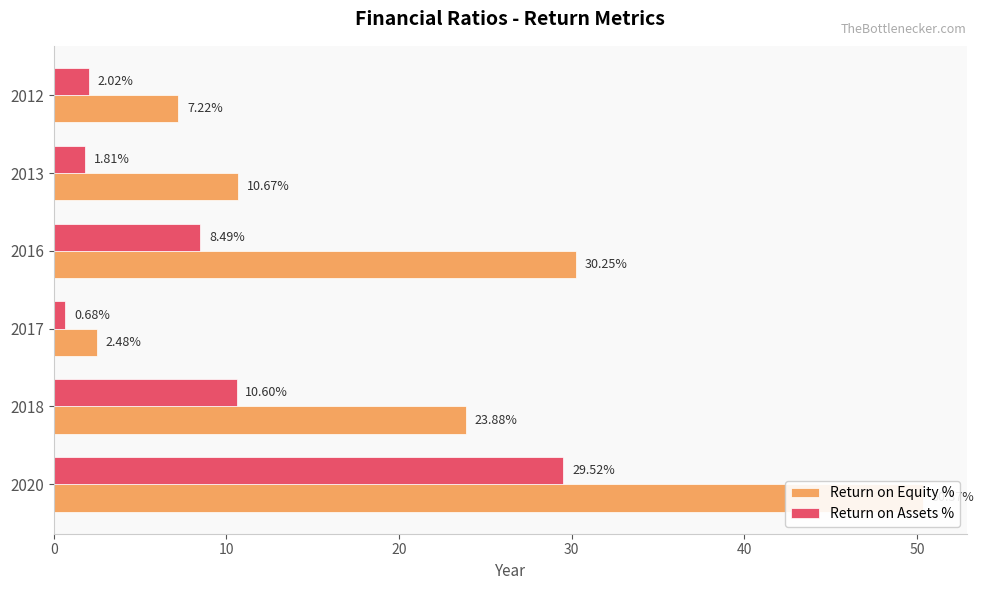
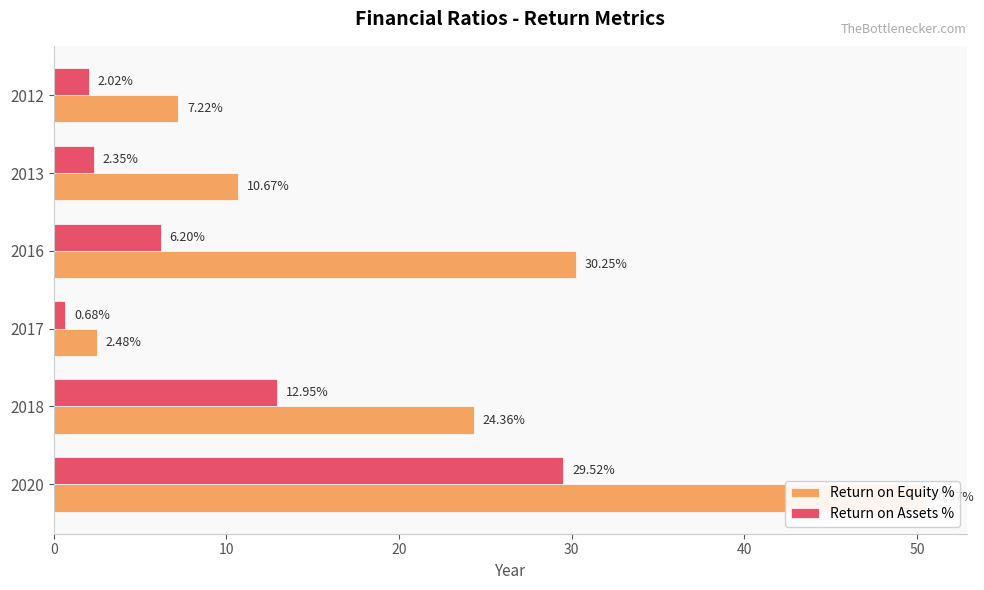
Return on Assets %, 2013: 1.81% -> 2.35%
Return on Assets %, 2016: 8.49% -> 6.20%
Return on Assets %, 2018: 10.60% -> 12.95%
Return on Equity %, 2018: 23.88% -> 24.36%
